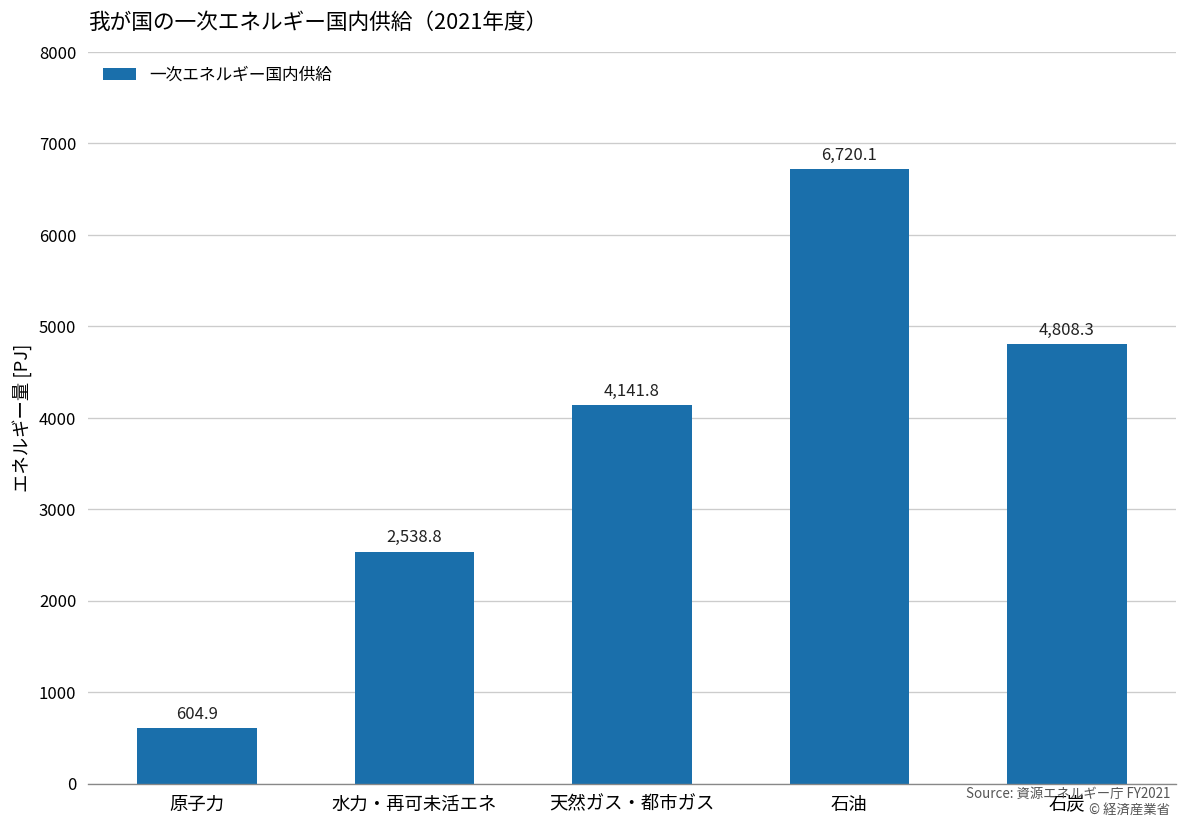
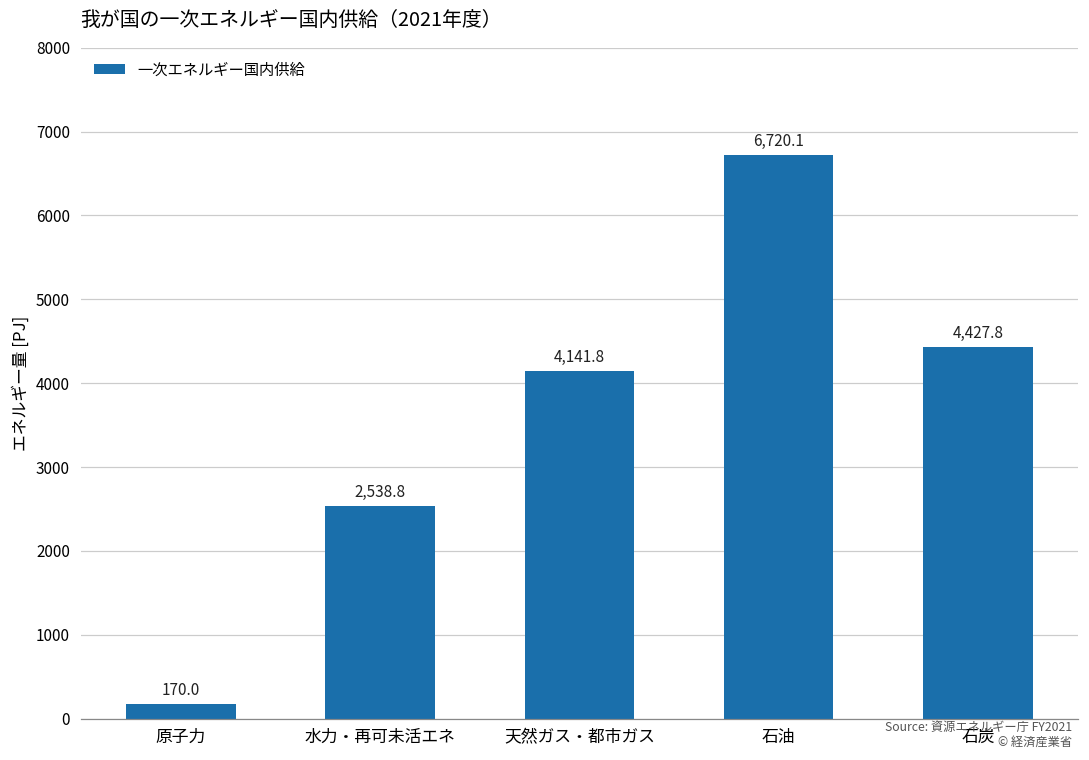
原子力: 604.9 -> 170.0
石炭: 4,808.3 -> 4,427.8
